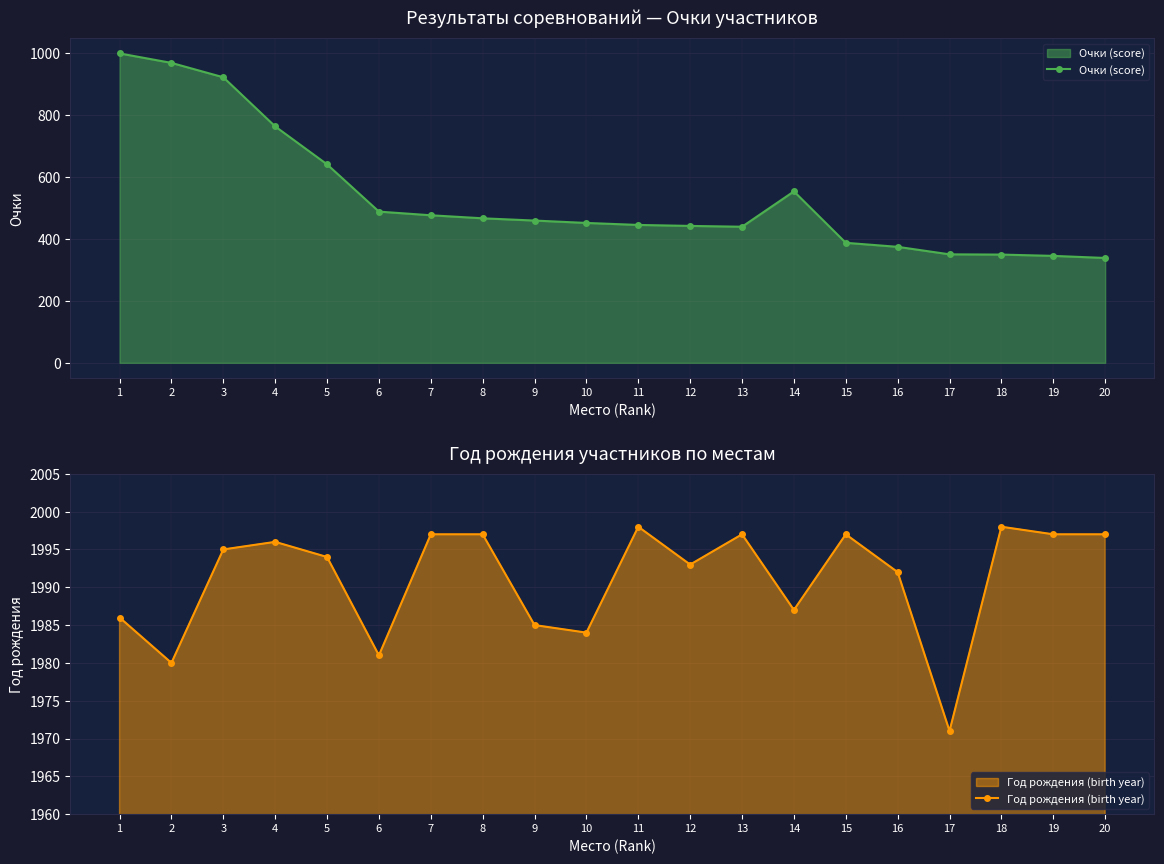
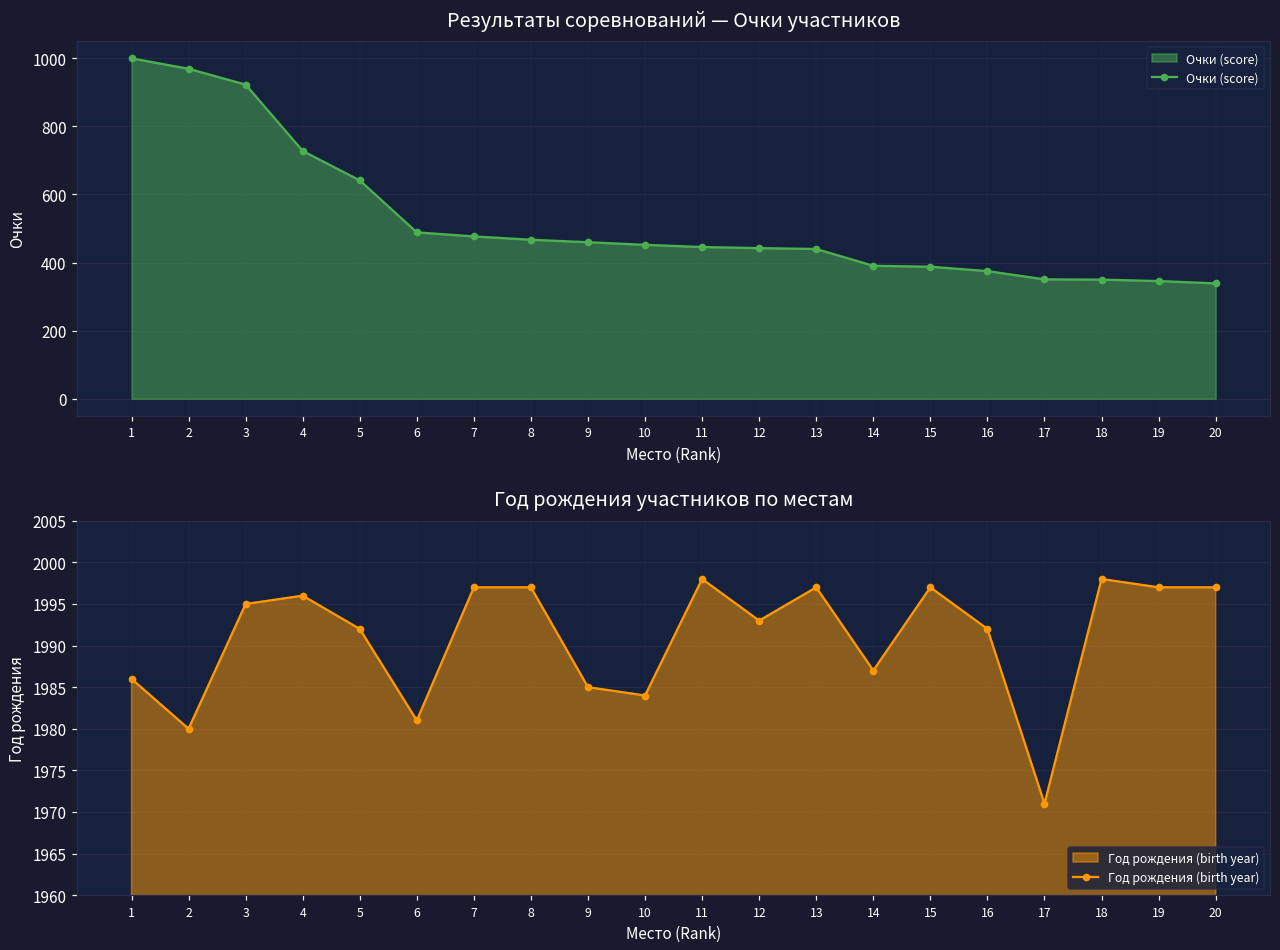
Результаты соревнований — Очки участников, 4: 760 -> 730
Результаты соревнований — Очки участников, 14: 550 -> 390
Год рождения участников по местам, 5: 1994 -> 1992
